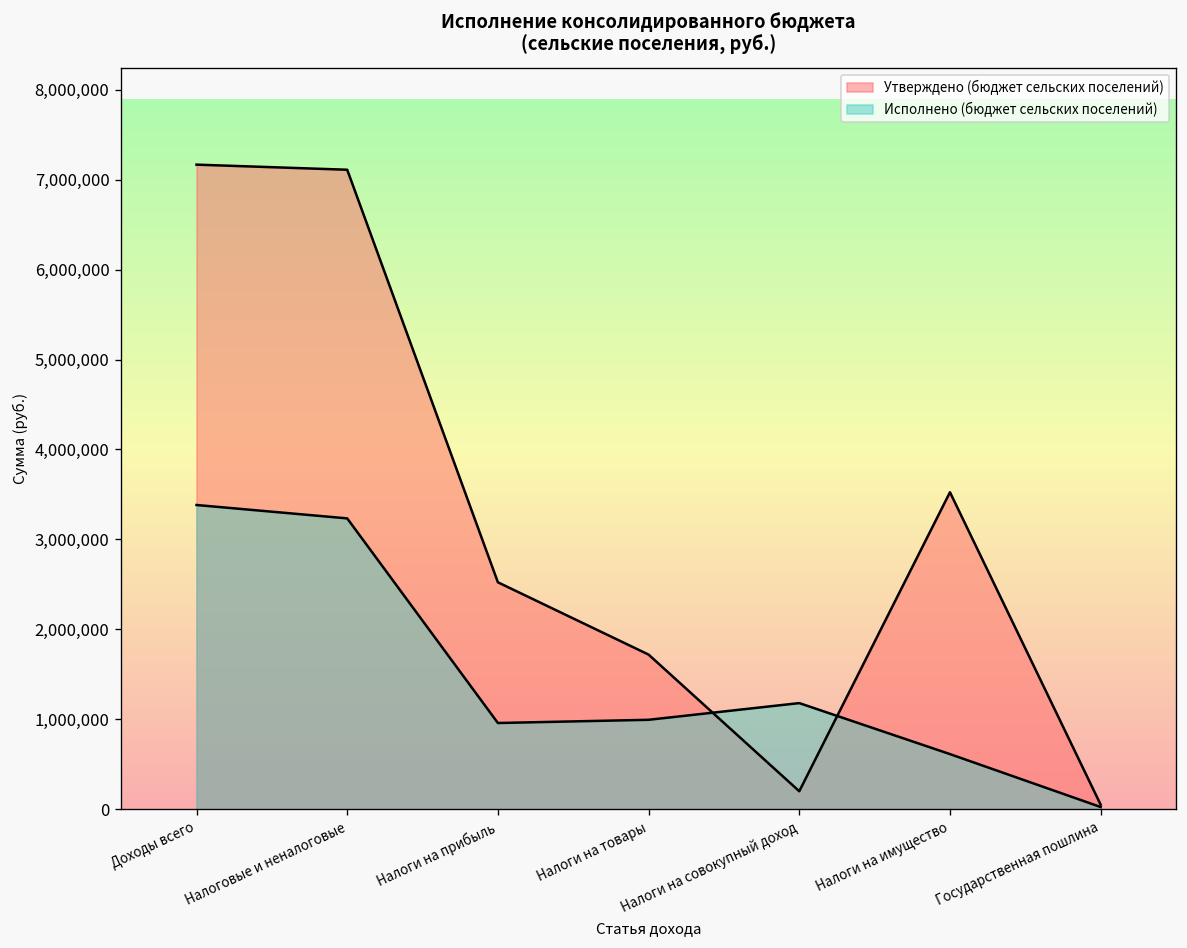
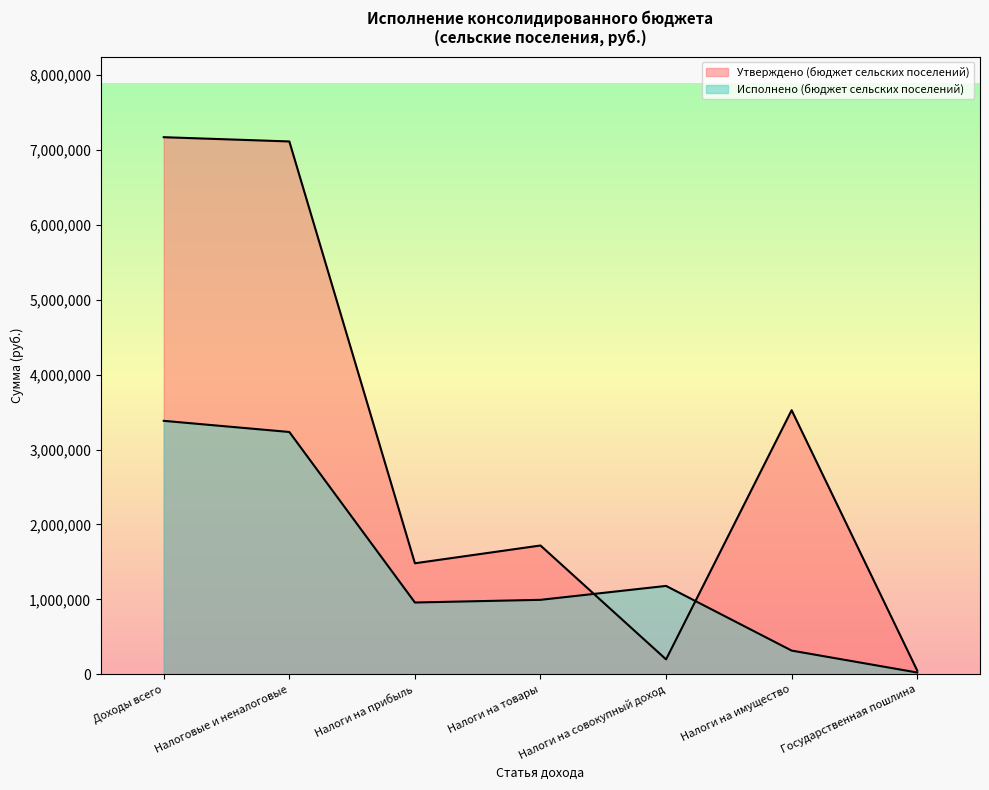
Утверждено (бюджет сельских поселений), Налоги на прибыль: 2,500,000 -> 1,500,000
Исполнено (бюджет сельских поселений), Налоги на имущество: 600,000 -> 300,000
